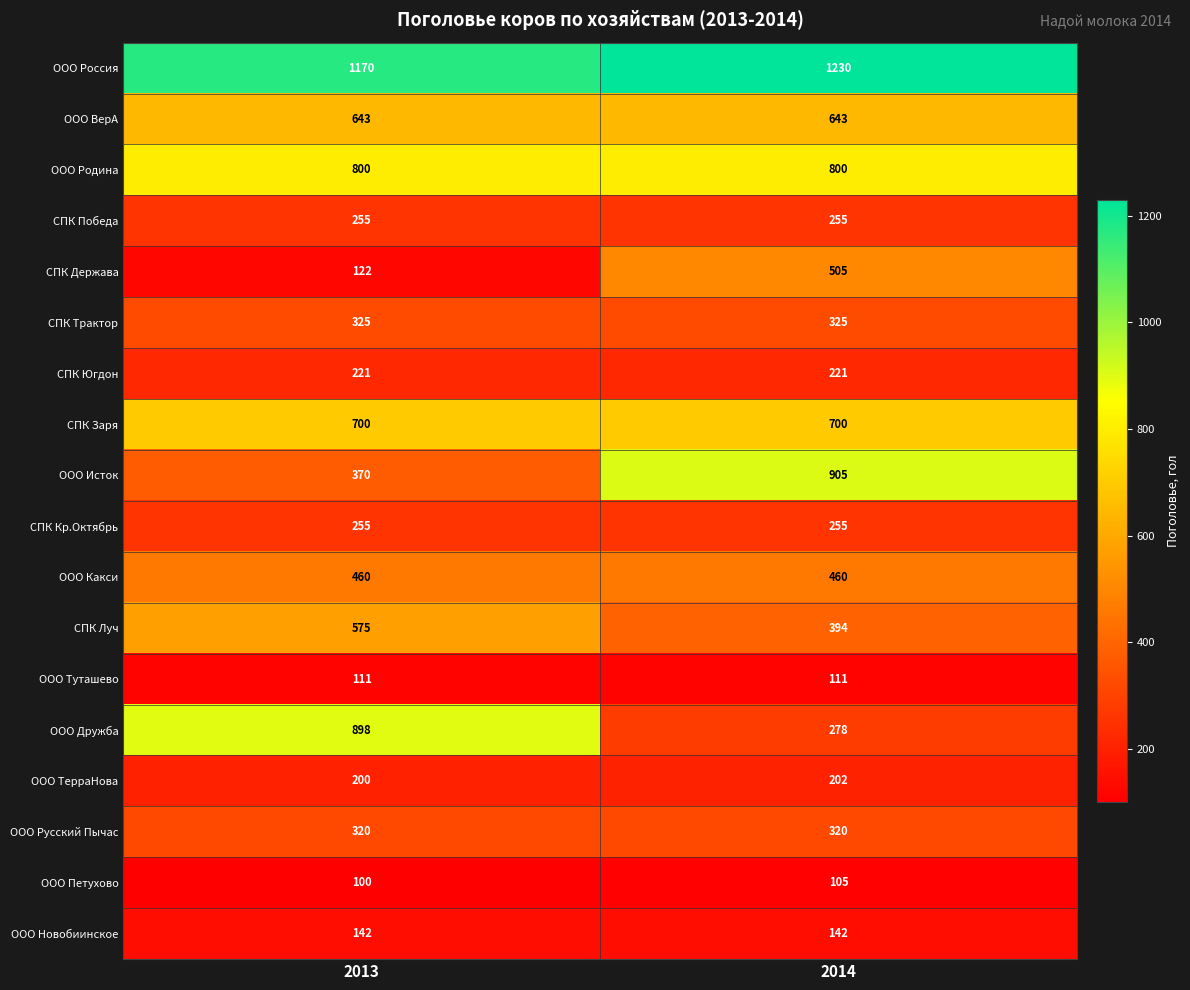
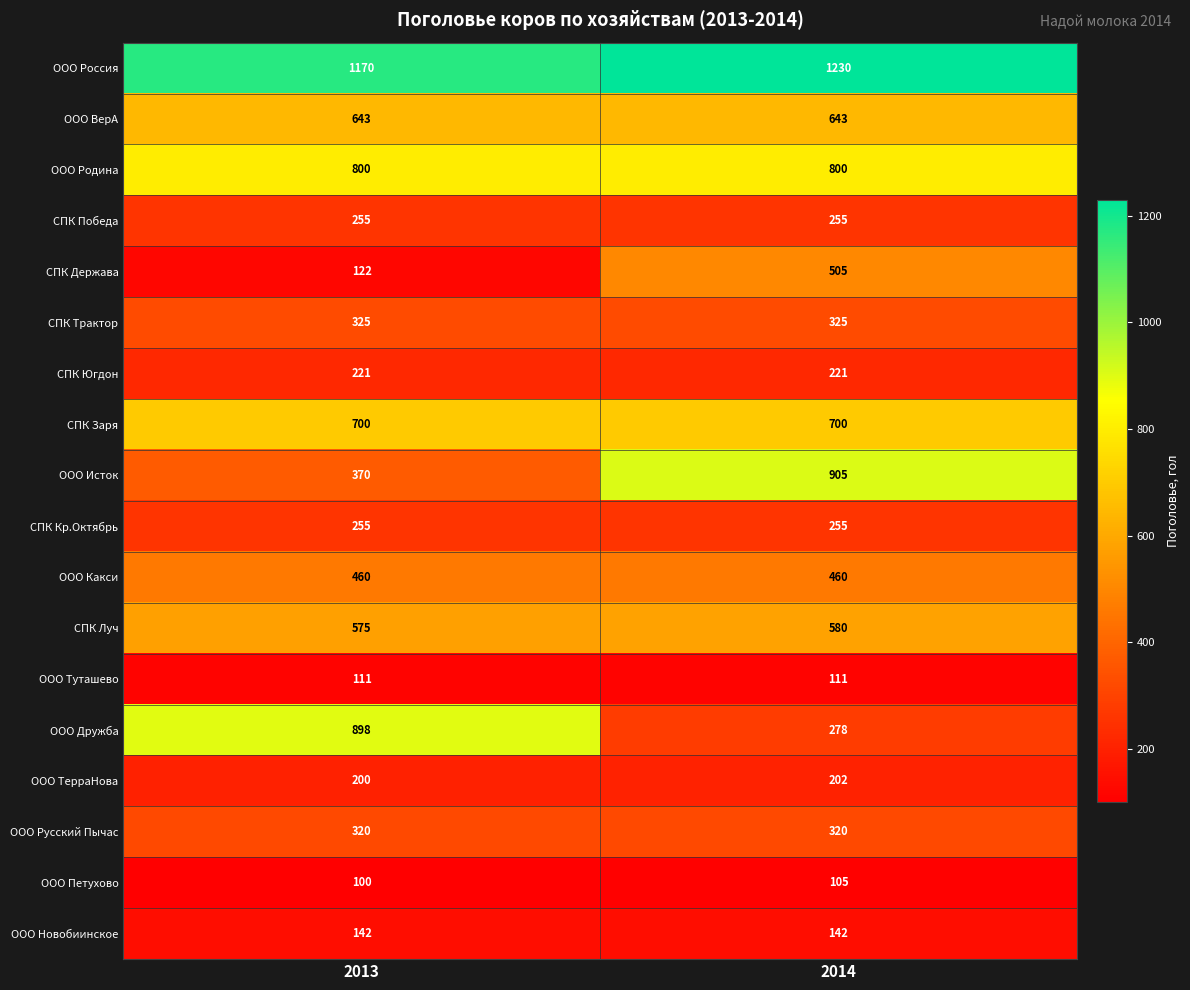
СПК Луч, 2014: 394 -> 580
